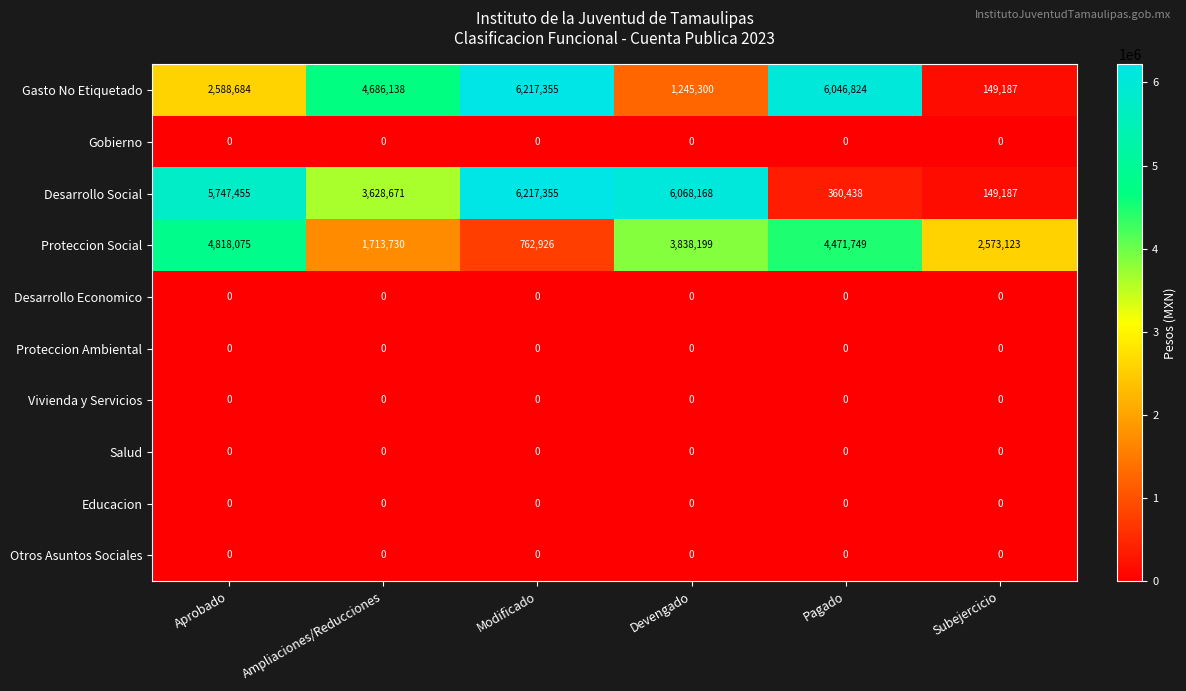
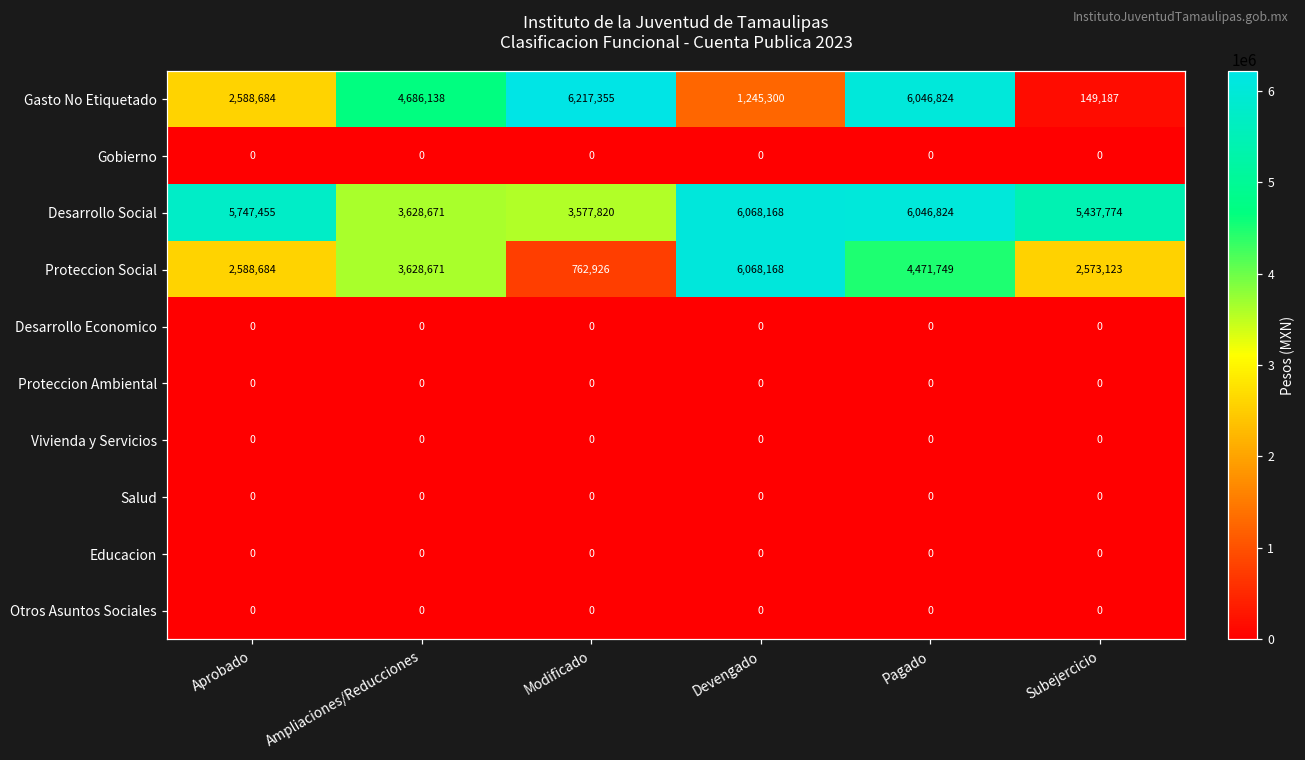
Desarrollo Social, Modificado: 6,217,355 -> 3,577,820
Desarrollo Social, Pagado: 360,438 -> 6,046,824
Desarrollo Social, Subejercicio: 149,187 -> 5,437,774
Proteccion Social, Aprobado: 4,818,075 -> 2,588,684
Proteccion Social, Ampliaciones/Reducciones: 1,713,730 -> 3,628,671
Proteccion Social, Devengado: 3,838,199 -> 6,068,168
